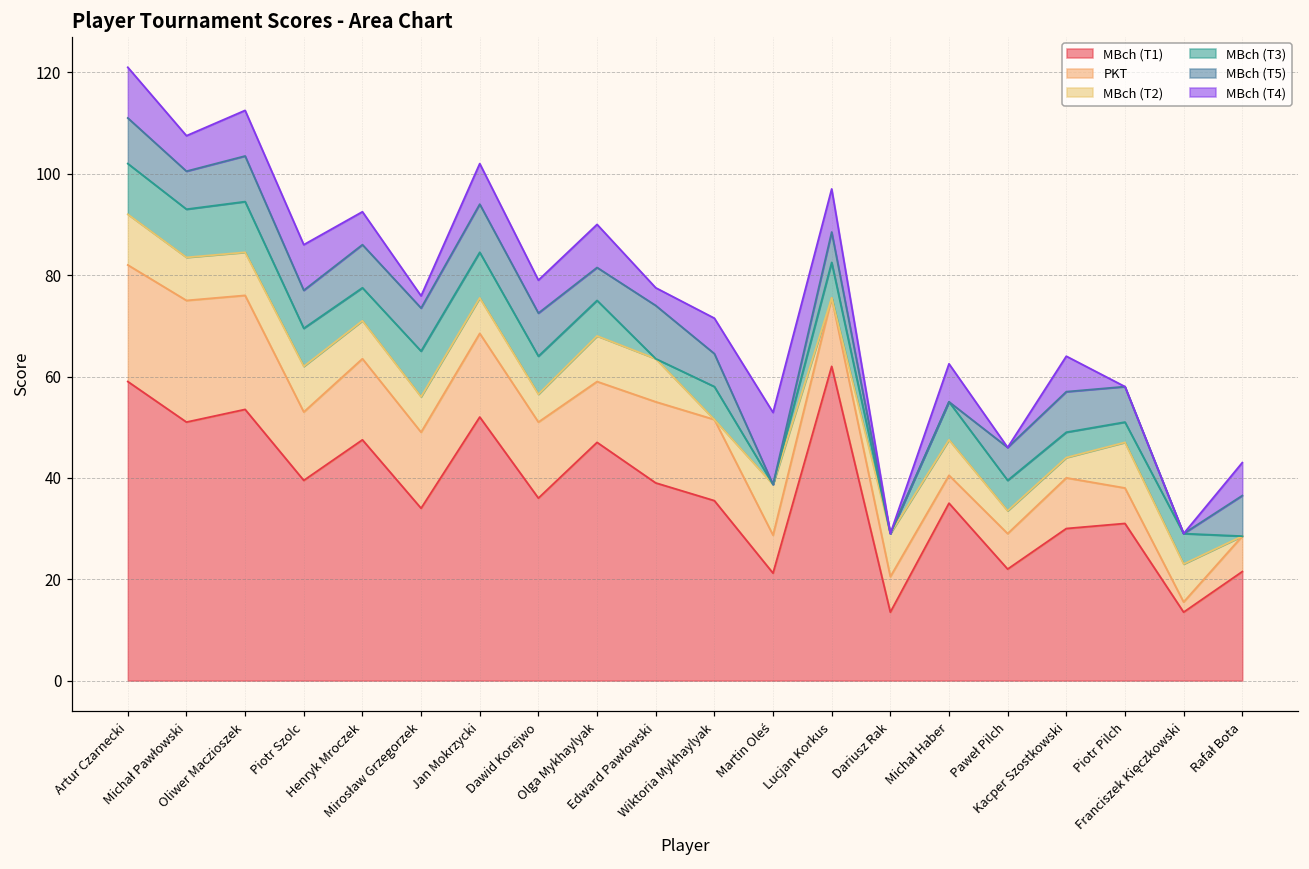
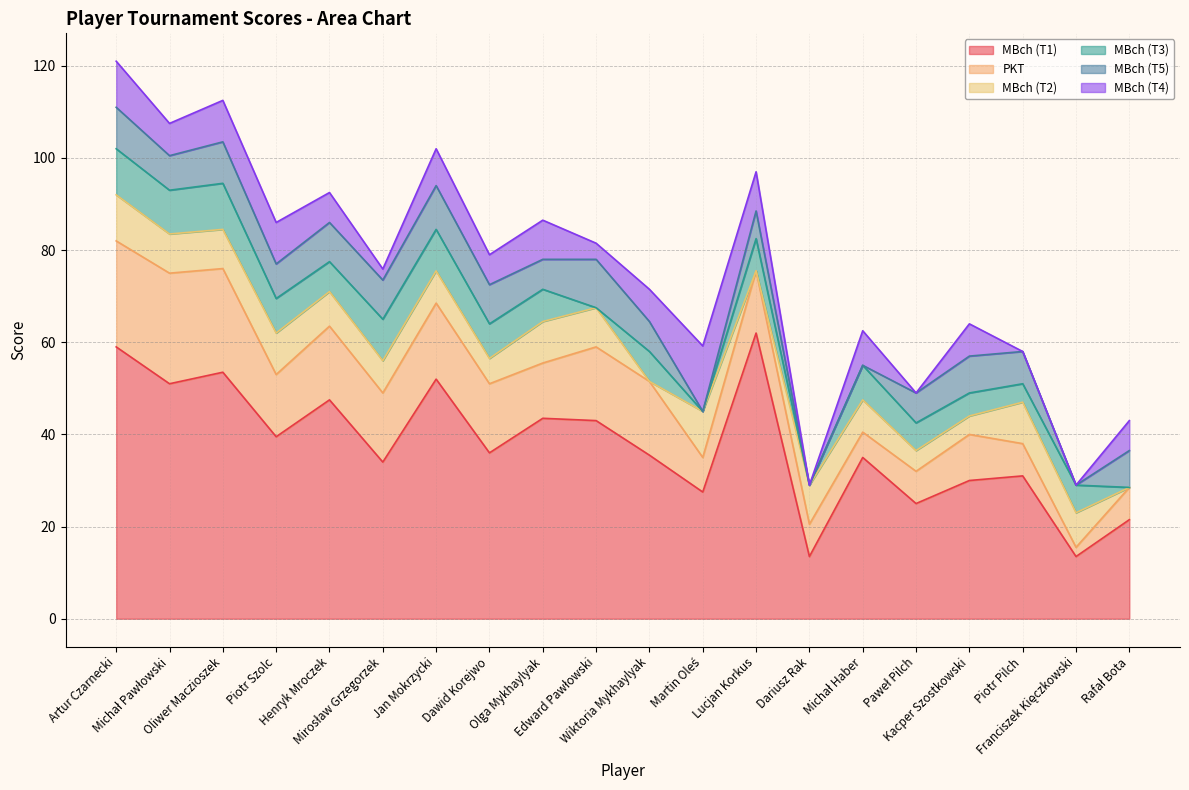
MBch (T1), Olga Mykhaylyak: 47 -> 44
MBch (T1), Edward Pawłowski: 39 -> 43
MBch (T1), Martin Oleś: 21 -> 28
MBch (T1), Paweł Pilch: 22 -> 25
